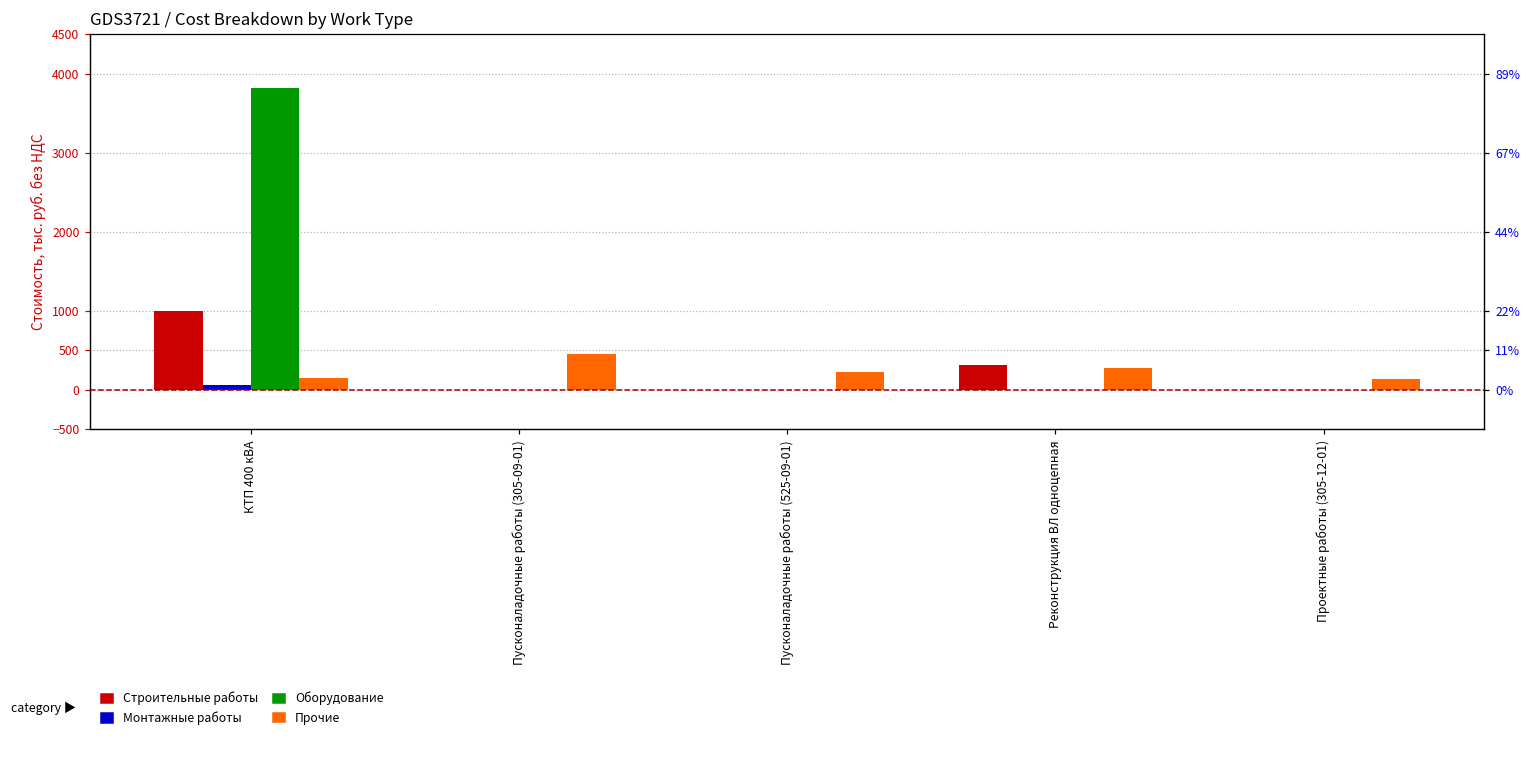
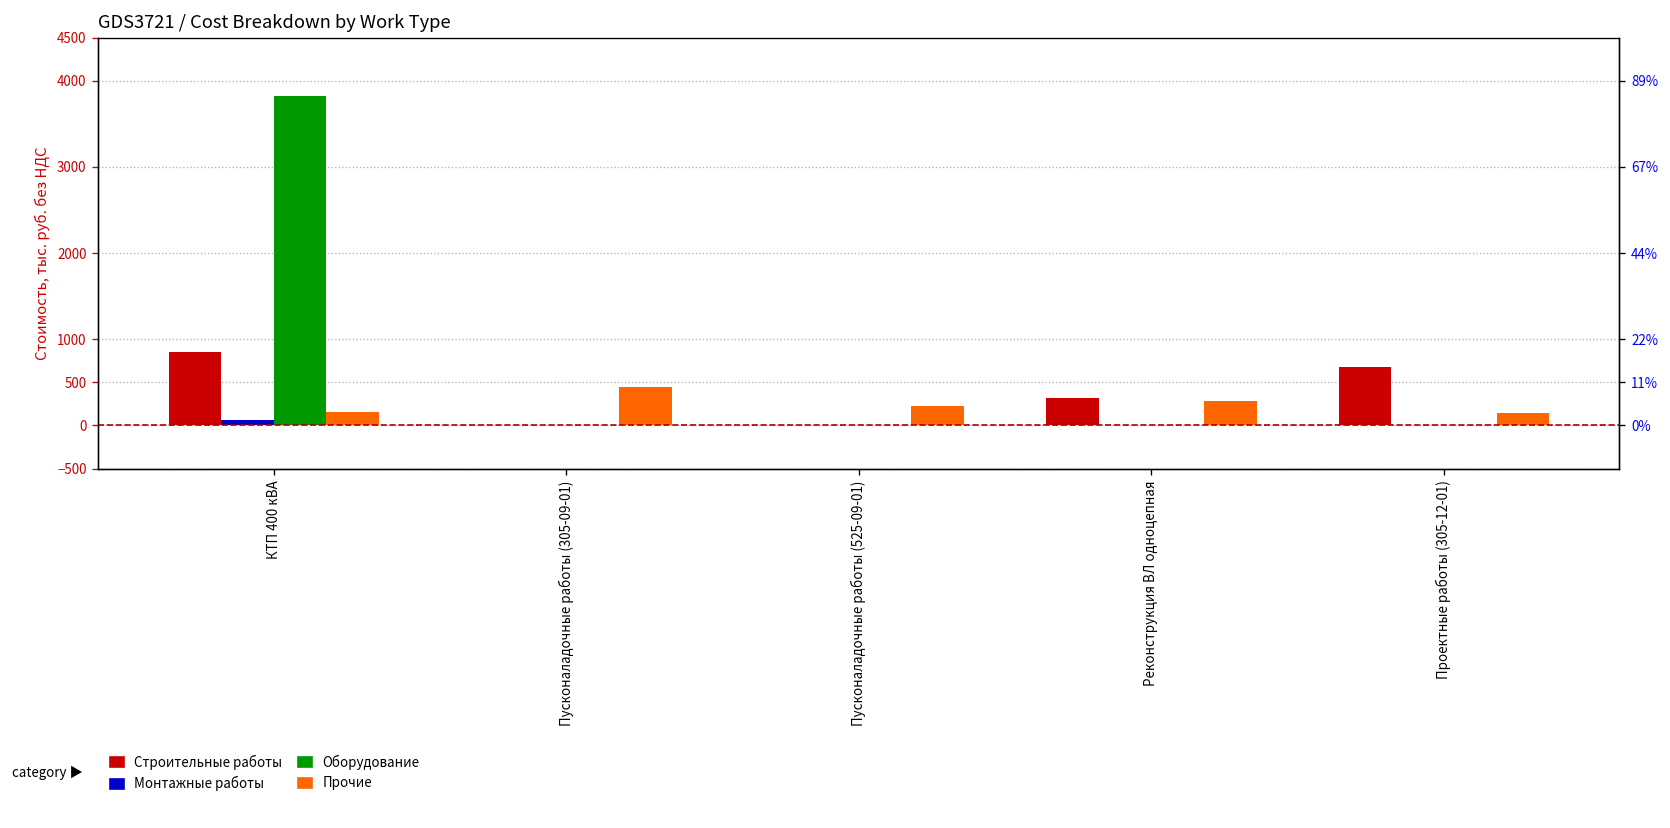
Строительные работы, КТП 400 кВА: 1000 -> 900
Строительные работы, Проектные работы (305-12-01): 0 -> 700
